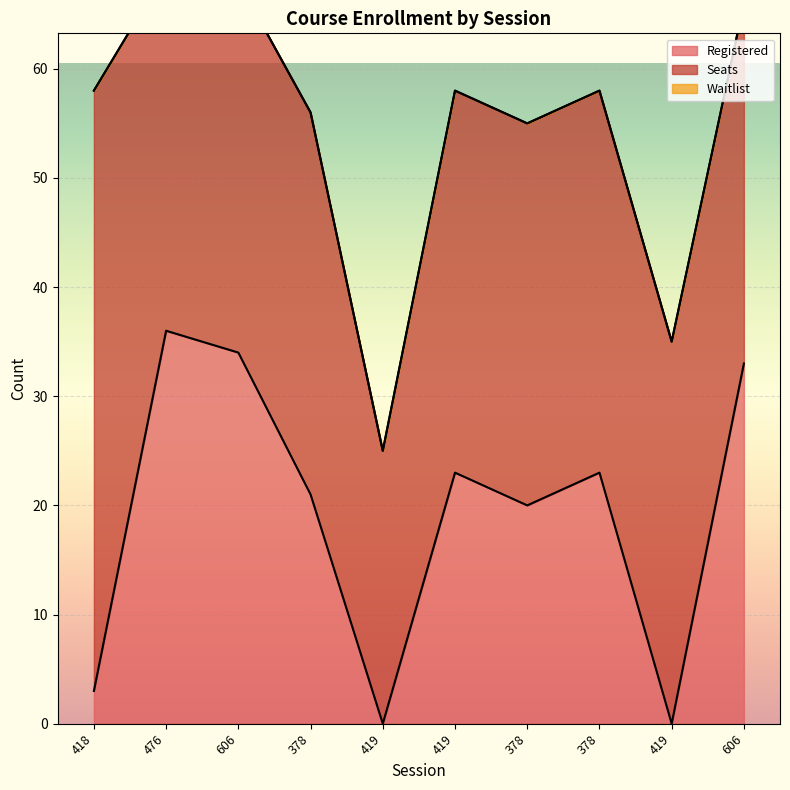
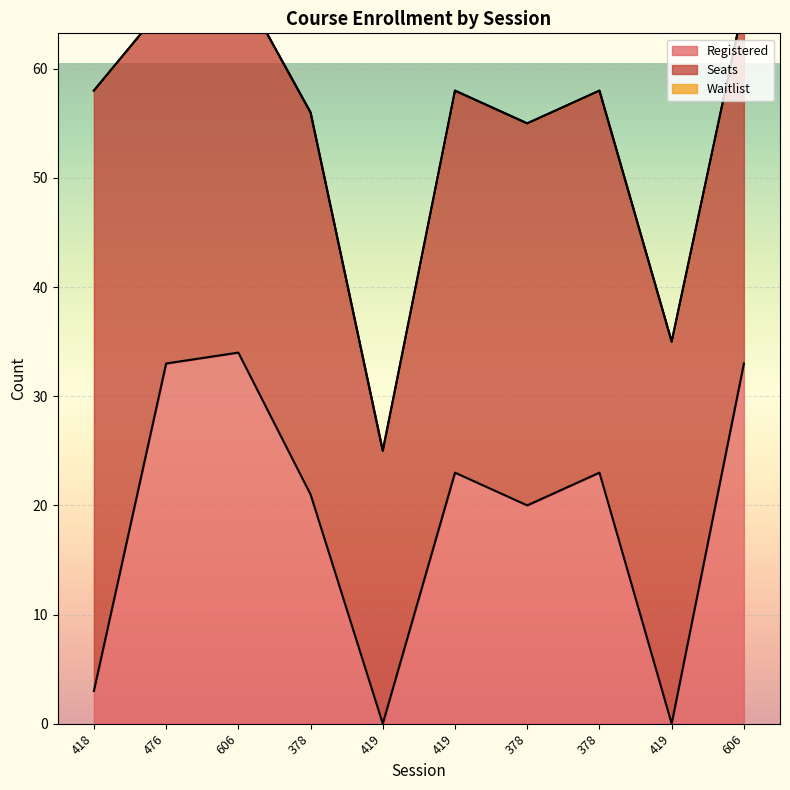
Registered, 476: 36 -> 33
